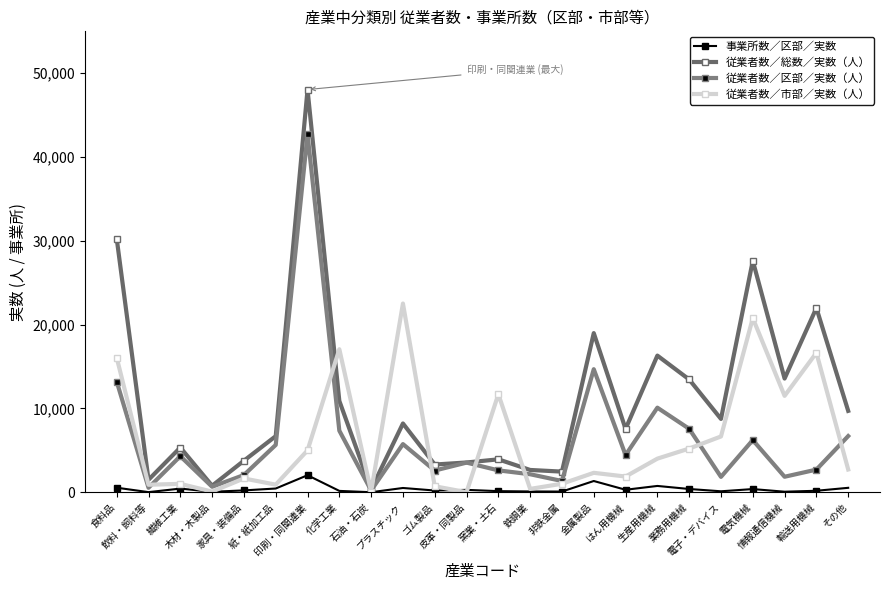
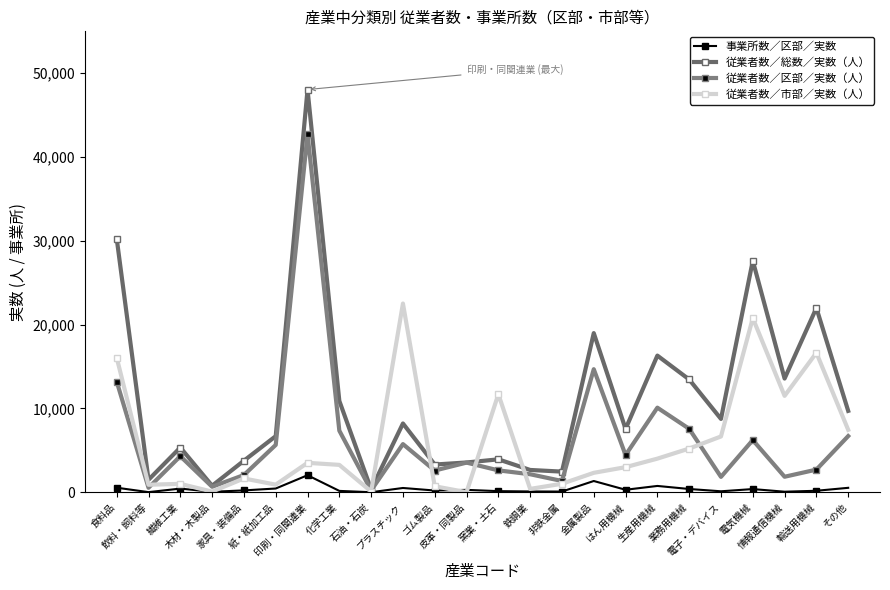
従業者数／市部／実数（人）, 印刷・同関連業: 5,000 -> 4,000
従業者数／市部／実数（人）, 化学工業: 17,000 -> 3,000
従業者数／市部／実数（人）, はん用機械: 2,000 -> 3,000
従業者数／市部／実数（人）, その他: 3,000 -> 7,000
